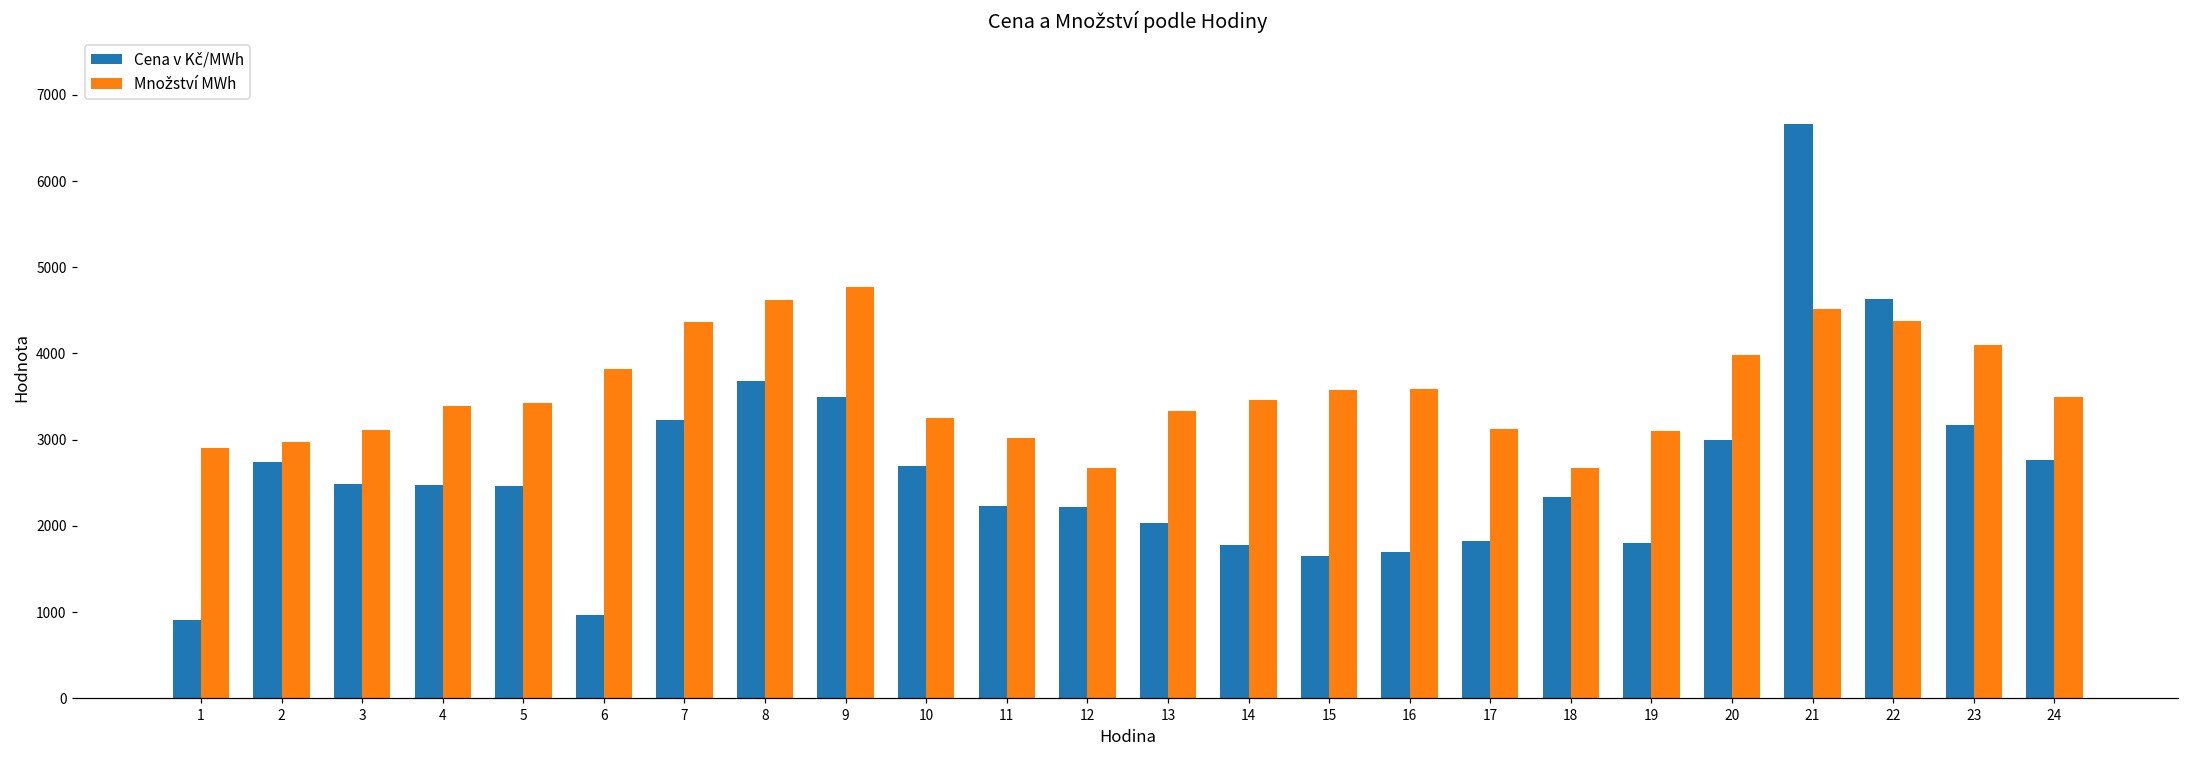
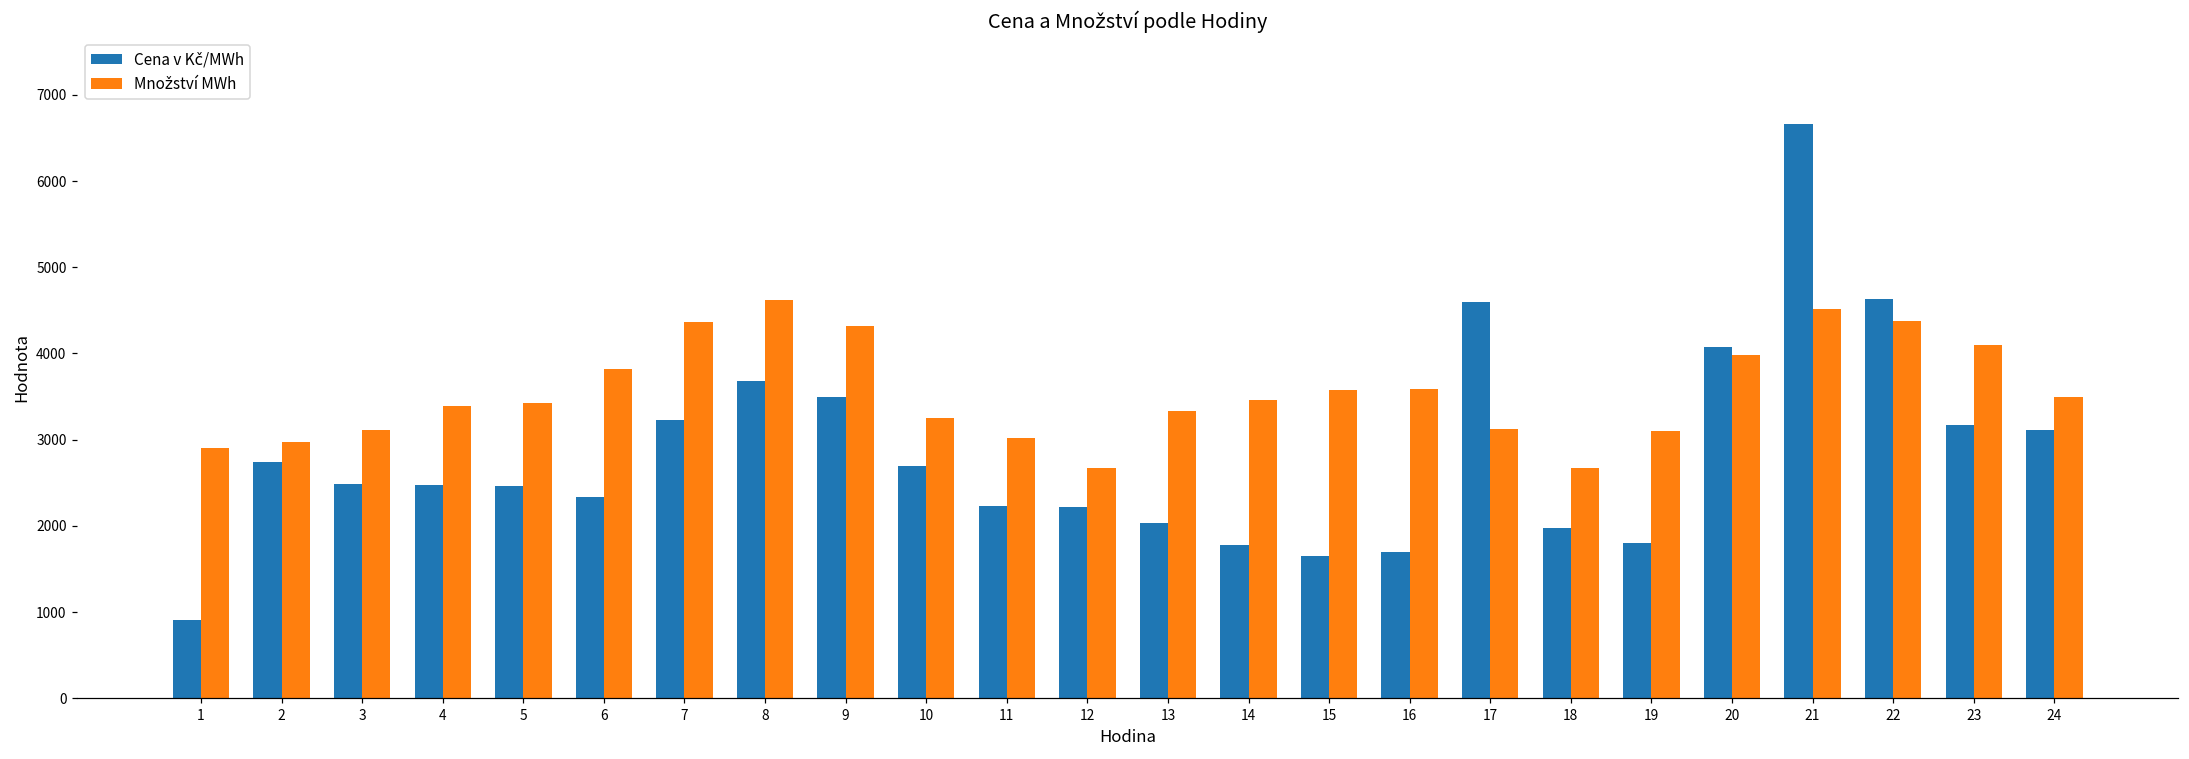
Cena v Kč/MWh, 6: 1000 -> 2300
Množství MWh, 9: 4800 -> 4300
Cena v Kč/MWh, 17: 1800 -> 4600
Cena v Kč/MWh, 18: 2300 -> 2000
Cena v Kč/MWh, 20: 3000 -> 4100
Cena v Kč/MWh, 24: 2800 -> 3100
